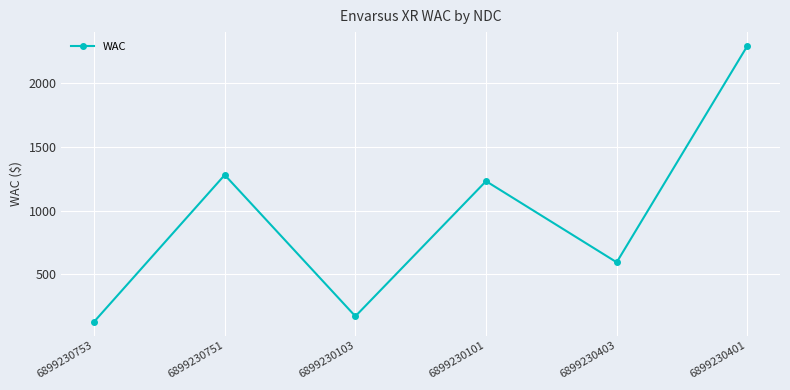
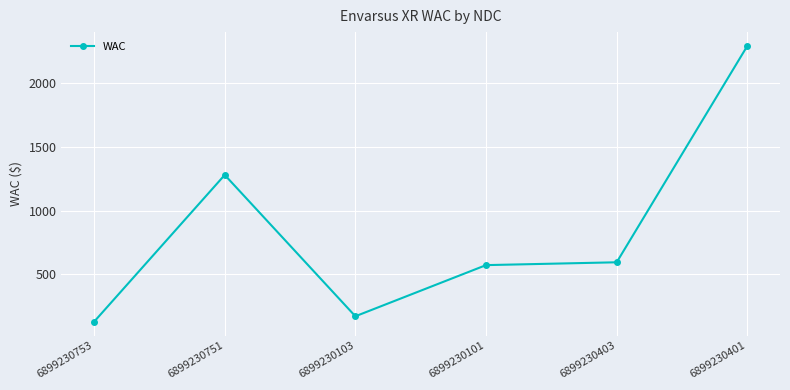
6899230101: 1230 -> 570
